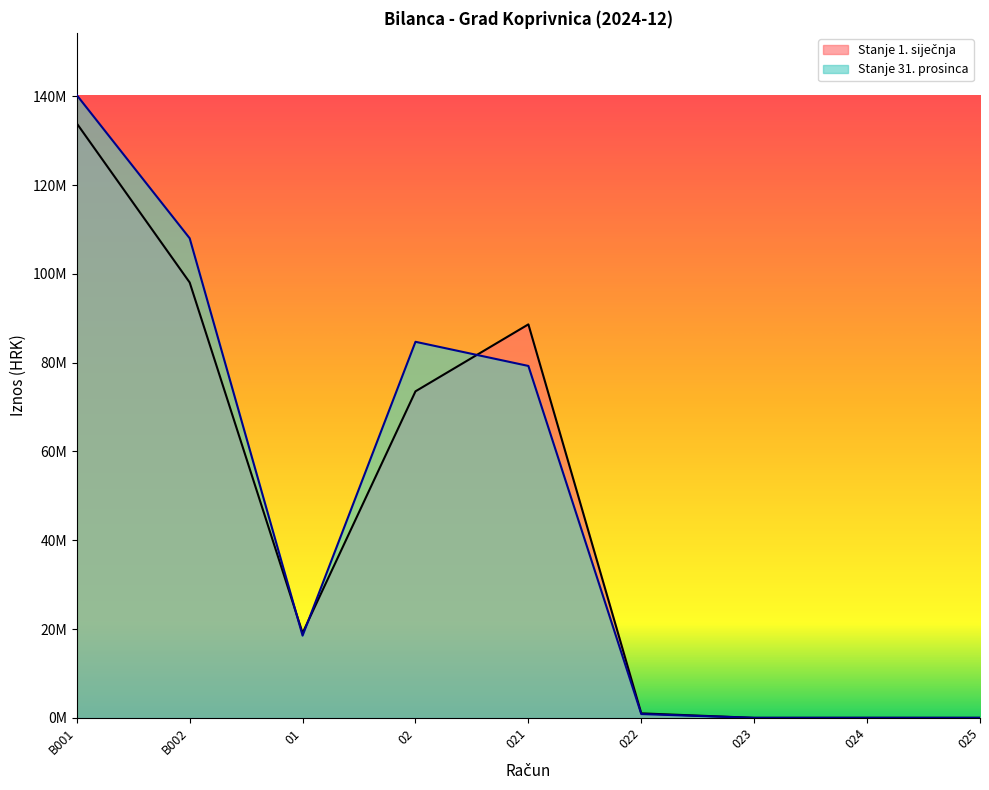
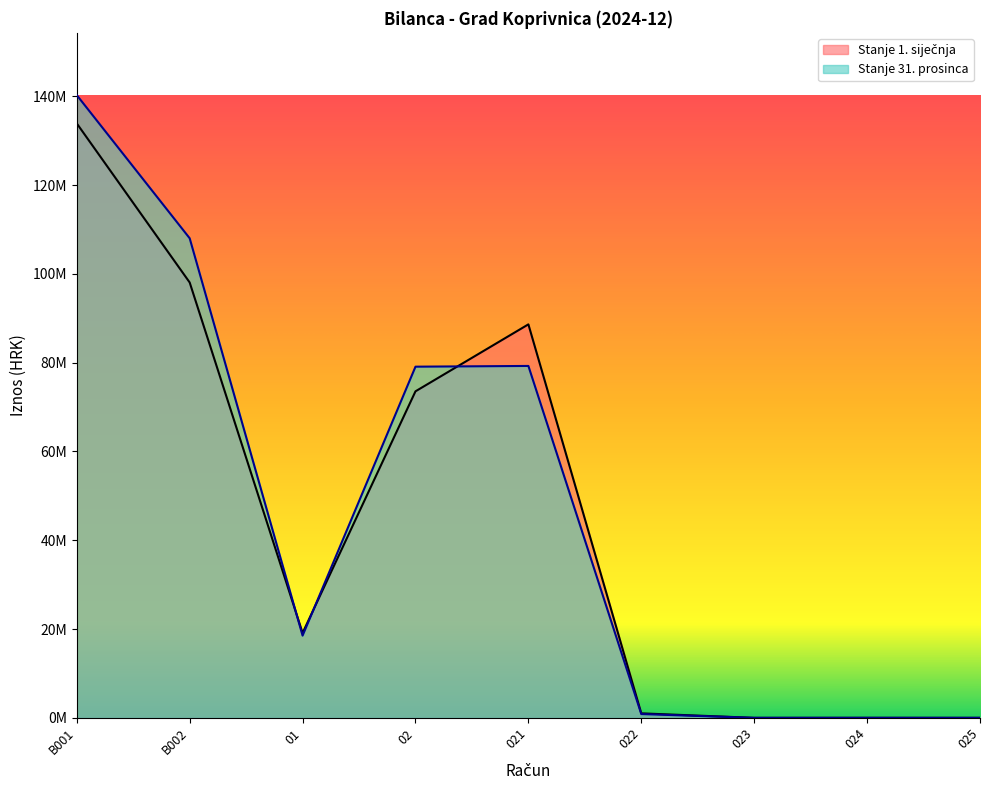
Stanje 31. prosinca, 02: 85000000 -> 79000000
